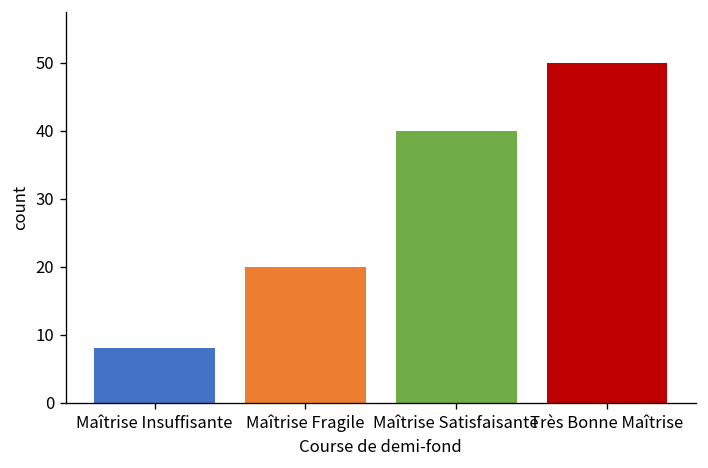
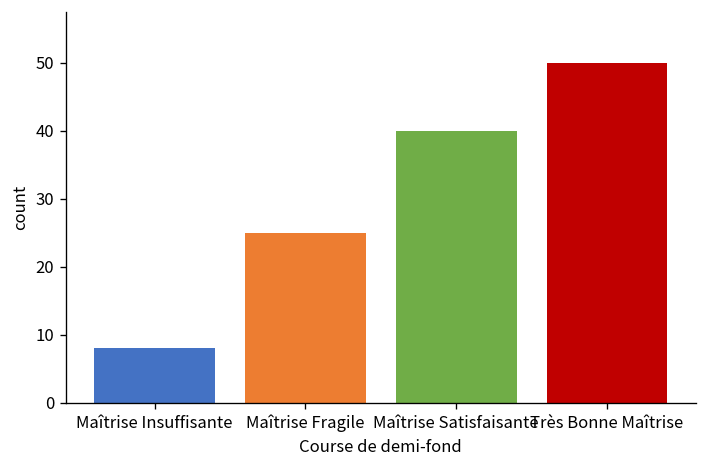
Maîtrise Fragile: 20 -> 25
